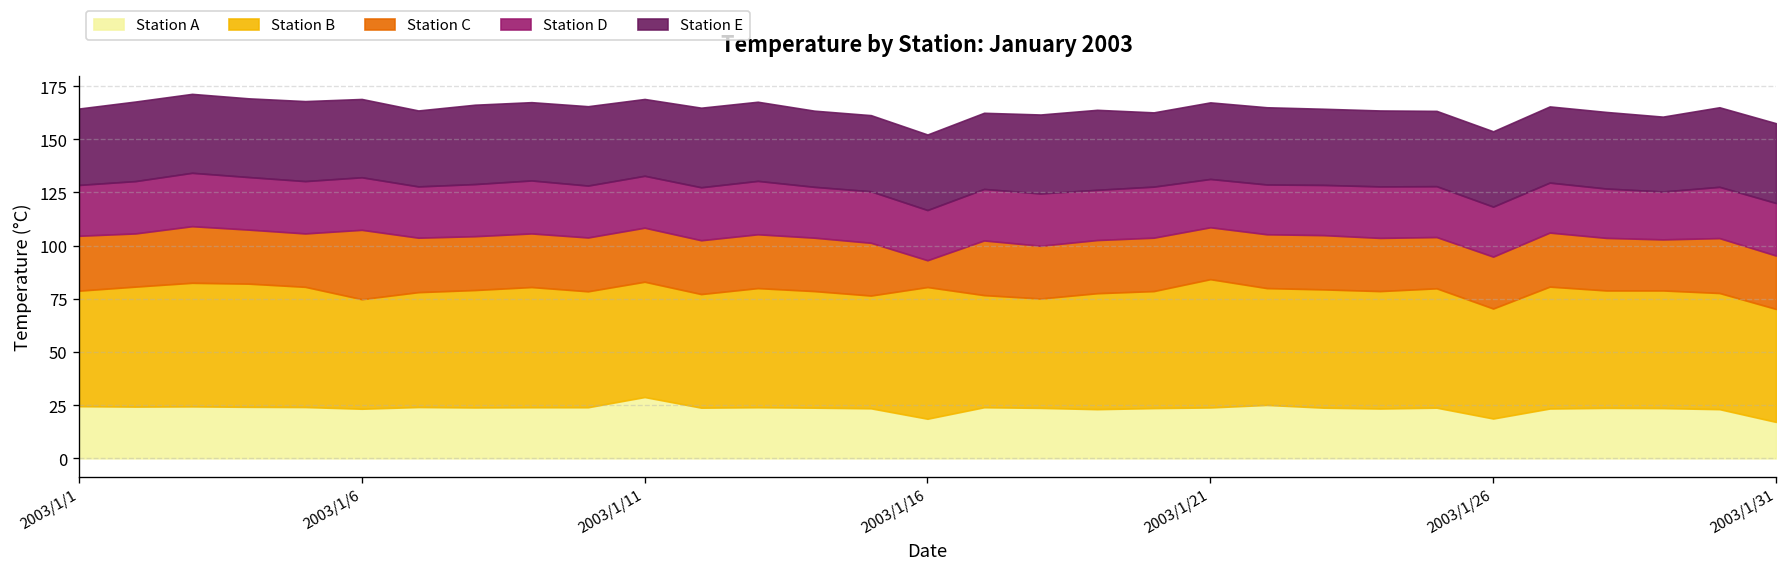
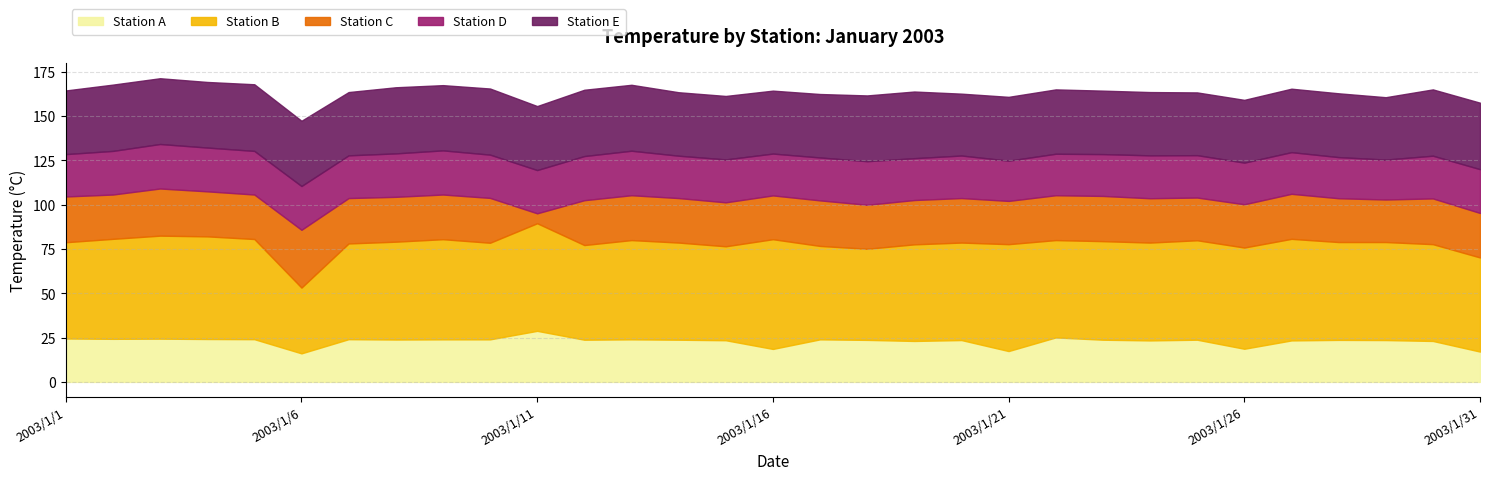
Station A, 2003/1/6: 23 -> 16
Station B, 2003/1/6: 52 -> 37
Station B, 2003/1/11: 54 -> 61
Station C, 2003/1/11: 25 -> 6
Station C, 2003/1/16: 13 -> 25
Station A, 2003/1/21: 24 -> 17
Station B, 2003/1/26: 52 -> 57
